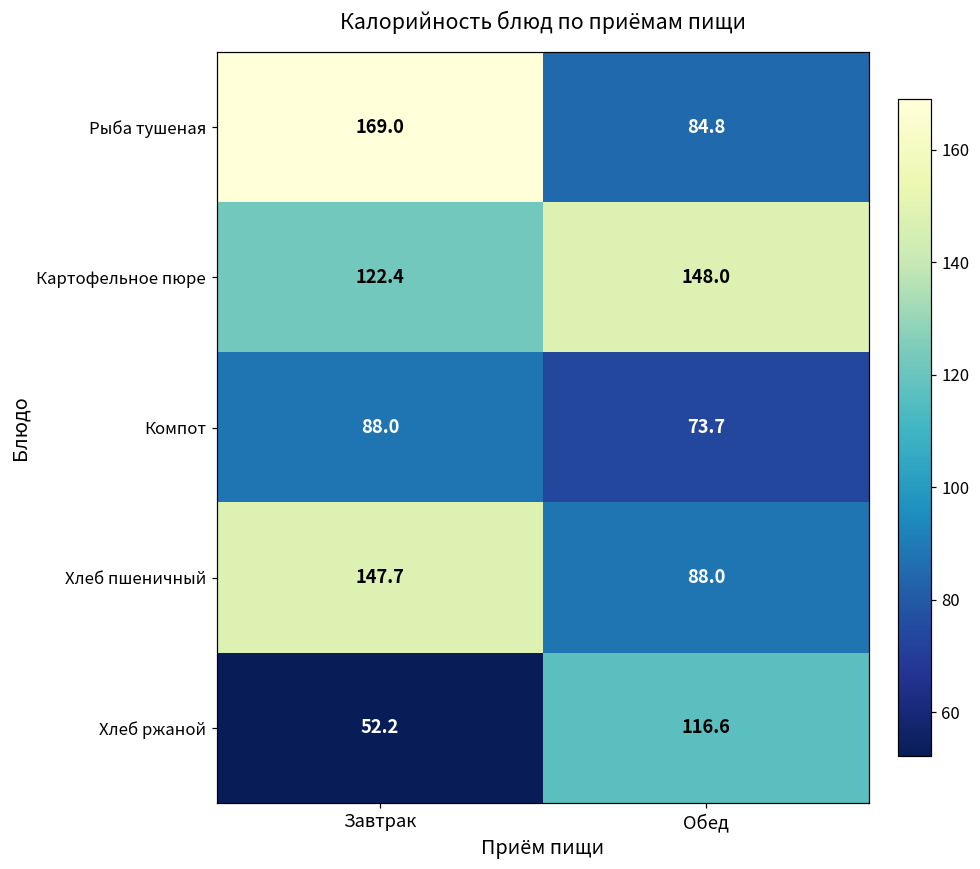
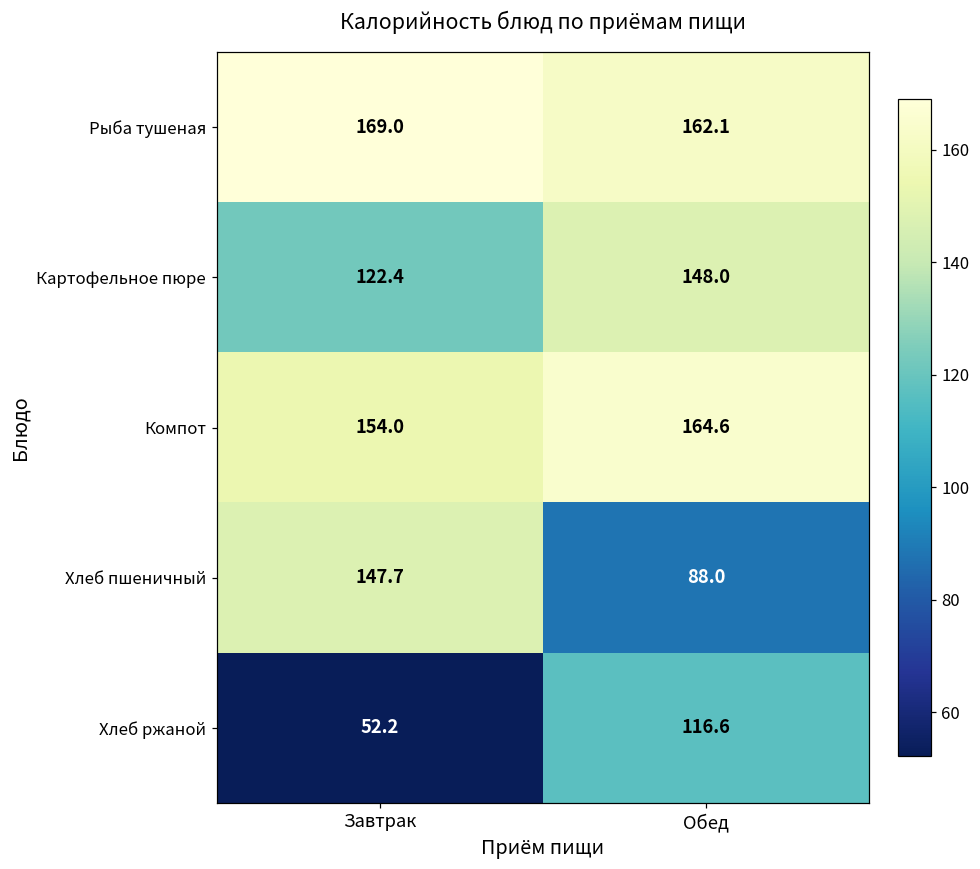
Рыба тушеная, Обед: 84.8 -> 162.1
Компот, Завтрак: 88.0 -> 154.0
Компот, Обед: 73.7 -> 164.6
